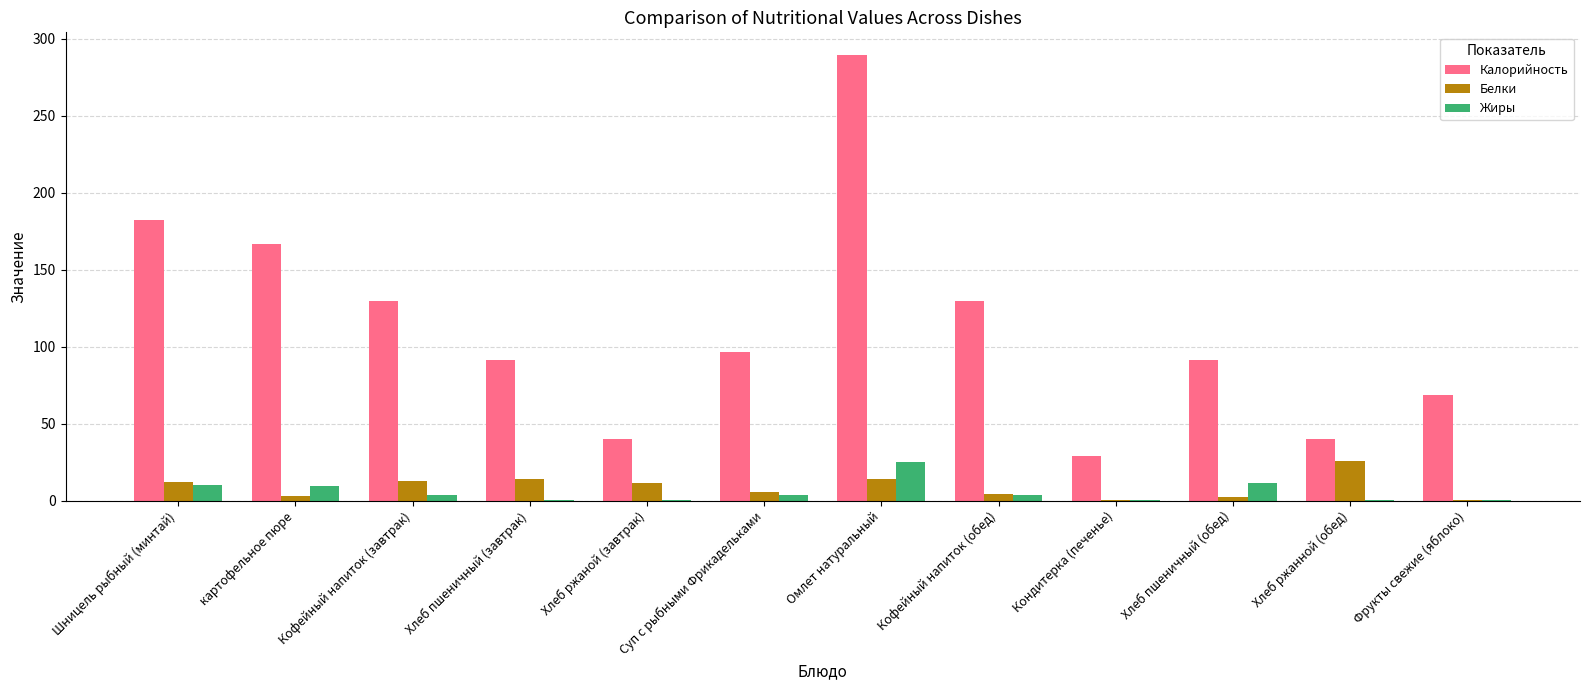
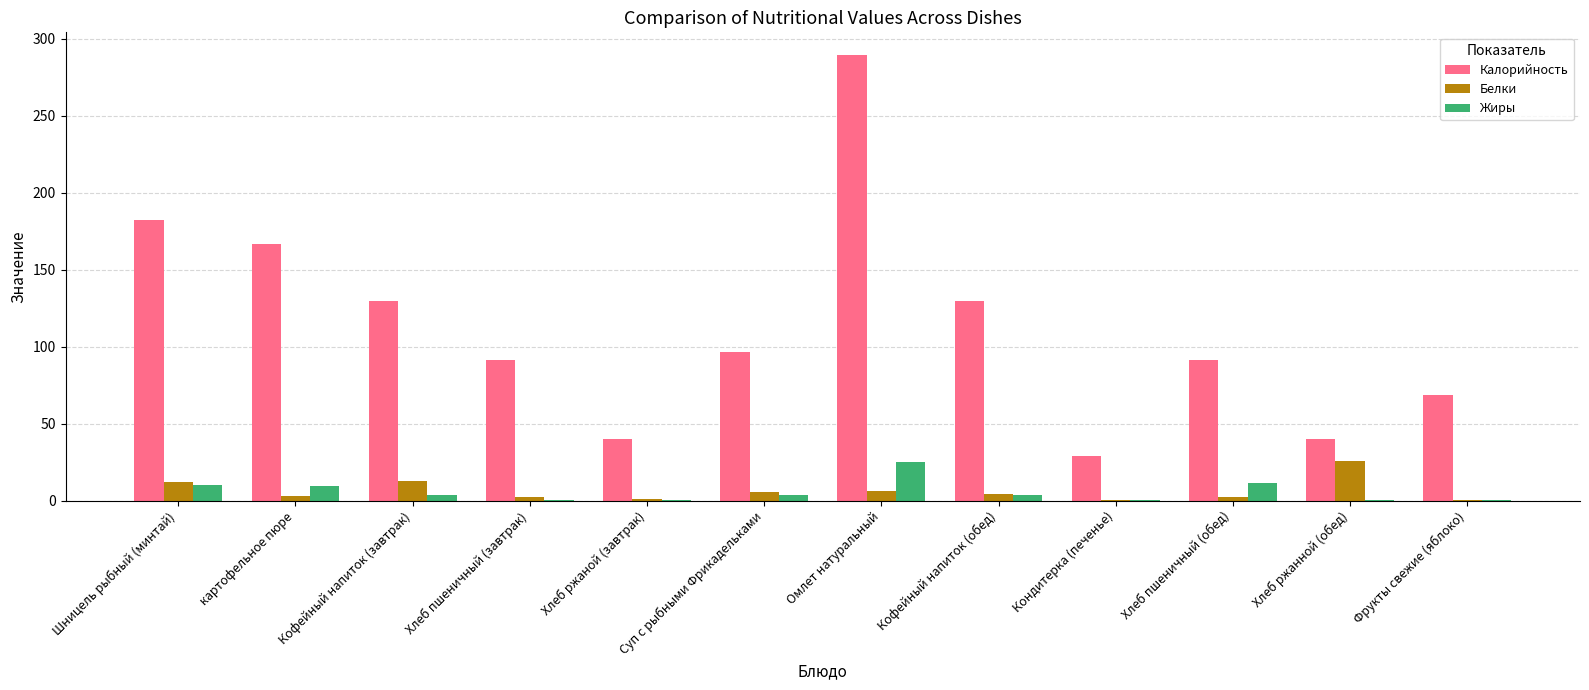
Белки, Хлеб пшеничный (завтрак): 14 -> 2
Белки, Хлеб ржаной (завтрак): 11 -> 1
Белки, Омлет натуральный: 14 -> 6
